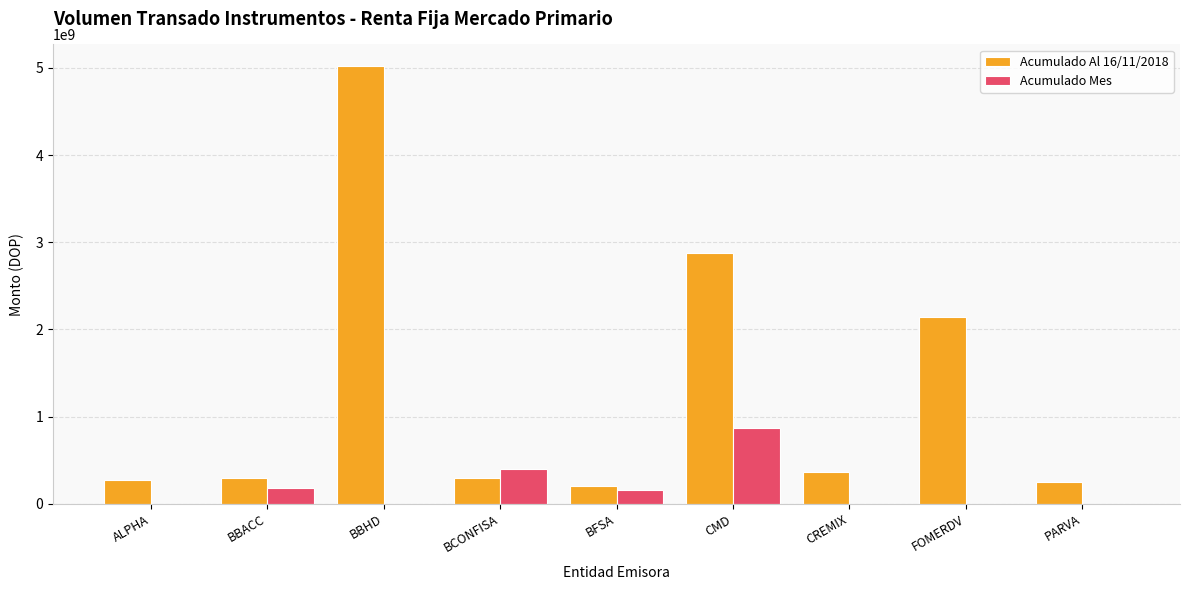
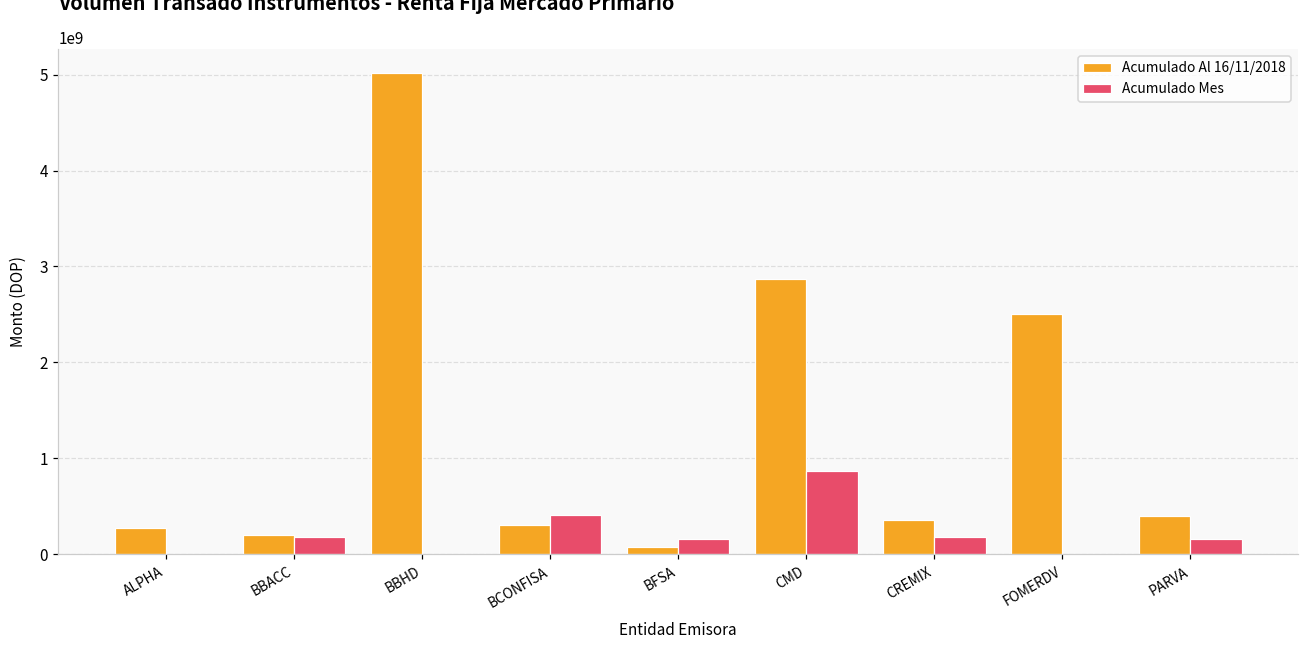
Acumulado Al 16/11/2018, BBACC: 300000000 -> 200000000
Acumulado Al 16/11/2018, BFSA: 200000000 -> 100000000
Acumulado Mes, CREMIX: 0 -> 200000000
Acumulado Al 16/11/2018, FOMERDV: 2100000000 -> 2500000000
Acumulado Al 16/11/2018, PARVA: 200000000 -> 400000000
Acumulado Mes, PARVA: 0 -> 200000000
